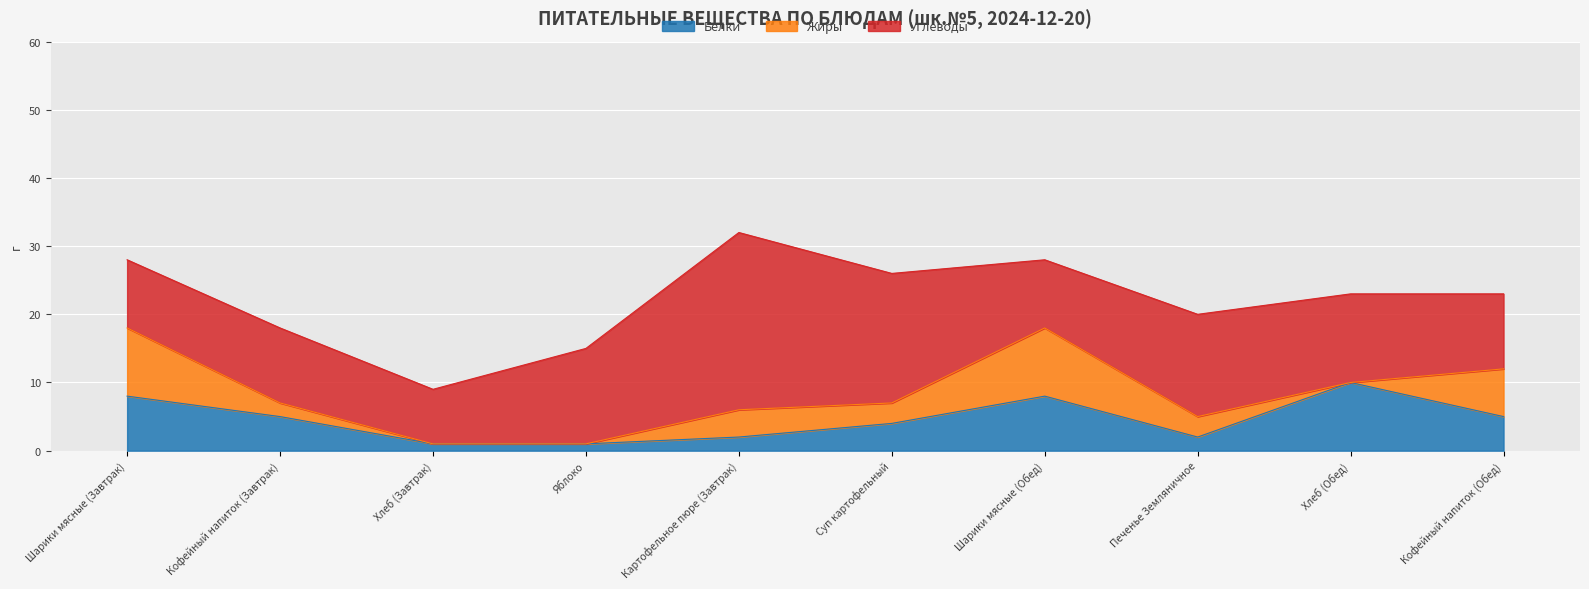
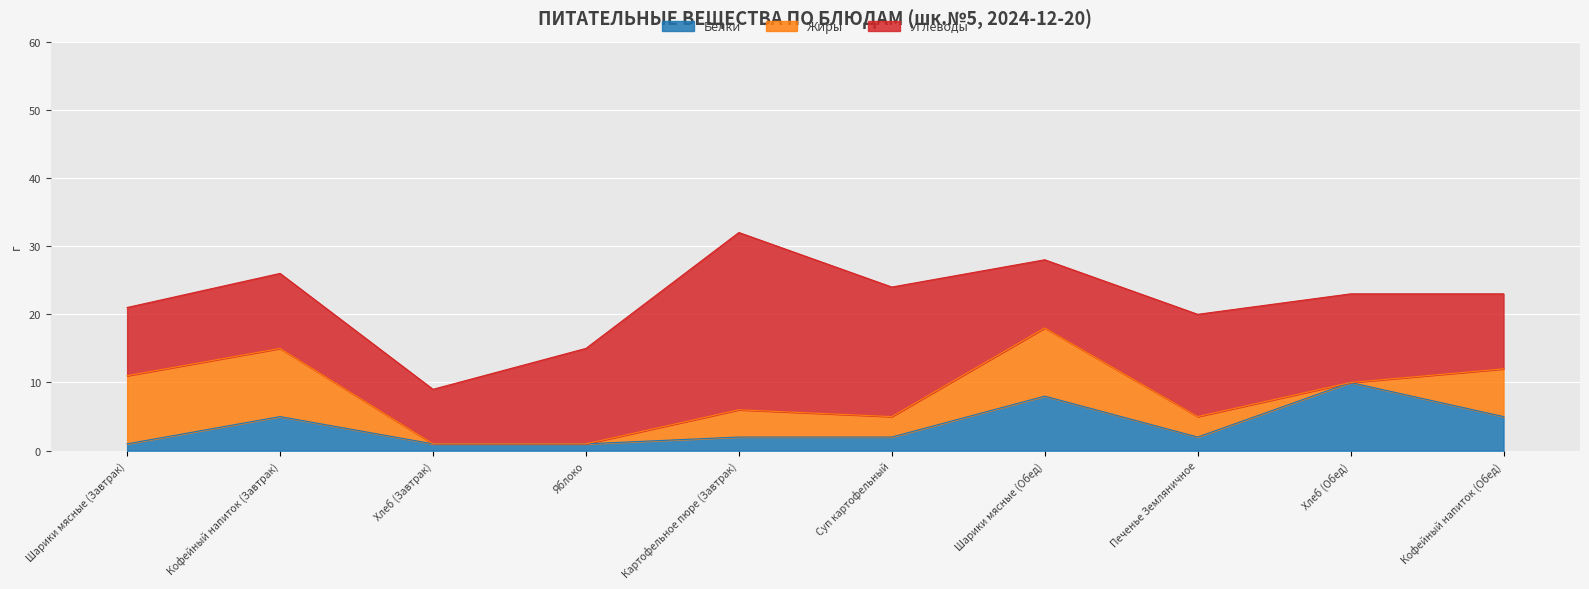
Белки, Шарики мясные (Завтрак): 8 -> 1
Жиры, Кофейный напиток (Завтрак): 2 -> 10
Белки, Суп картофельный: 4 -> 2
